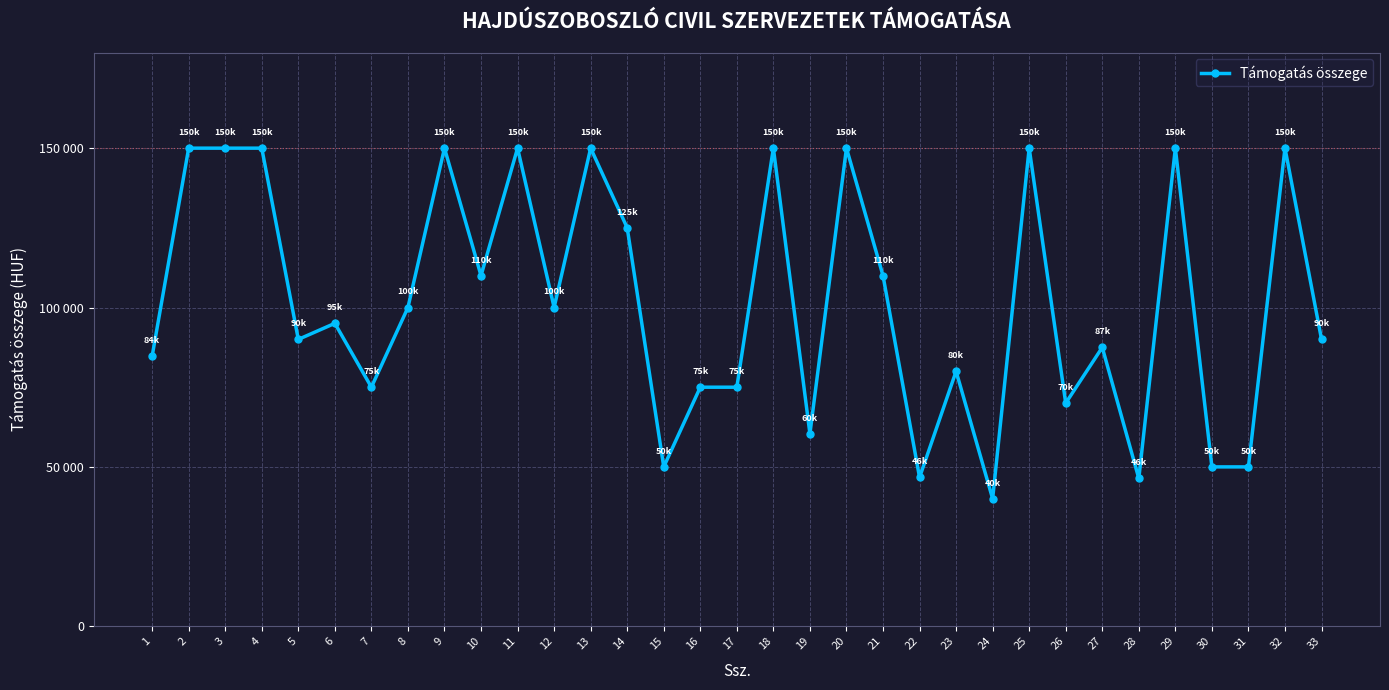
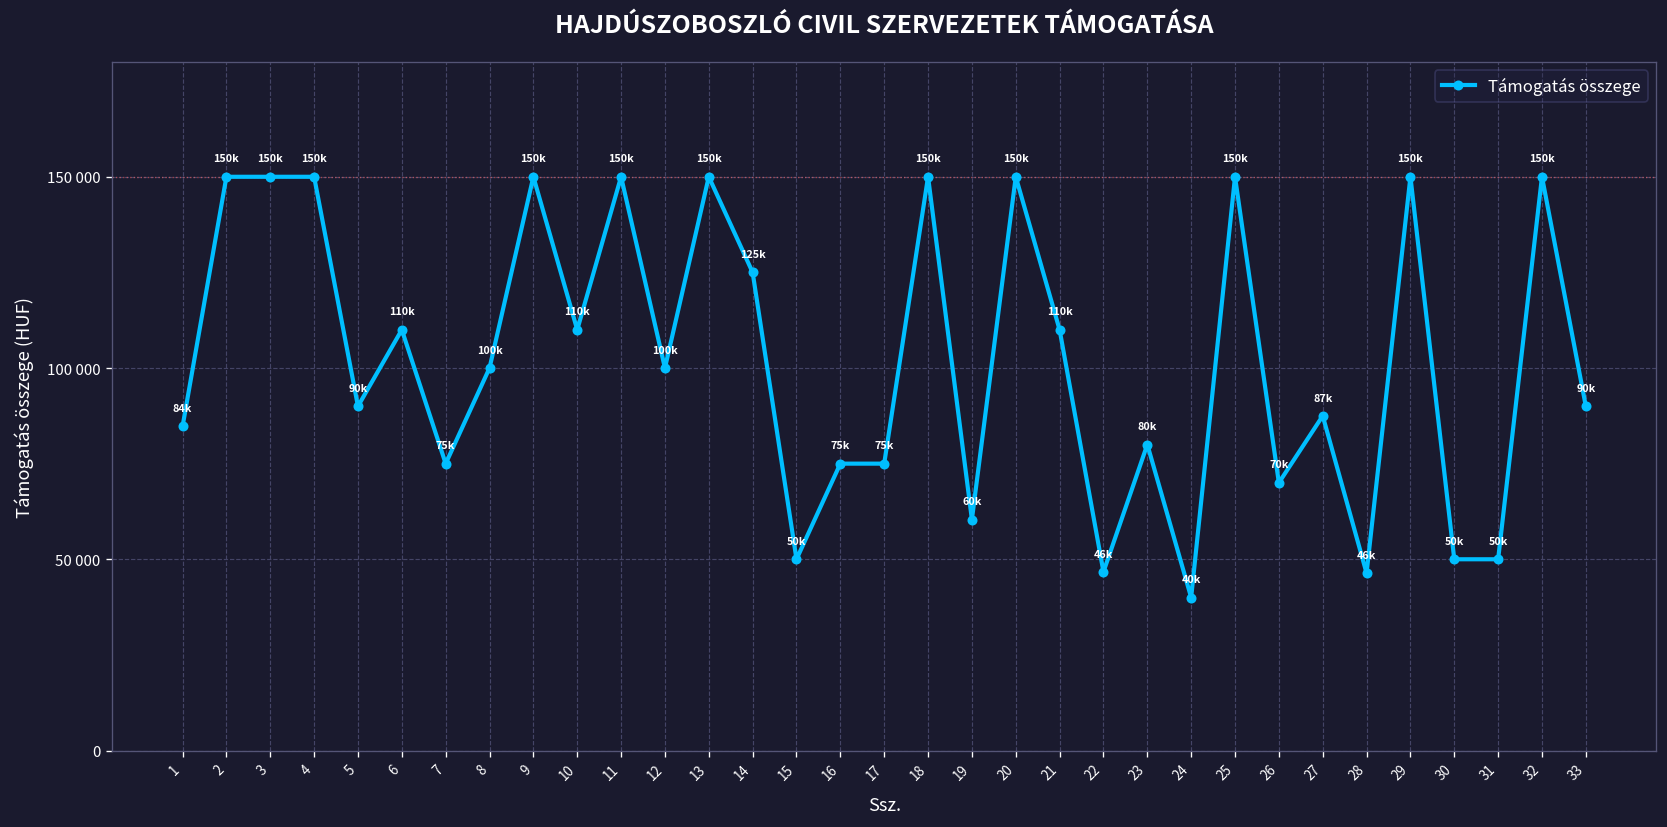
6: 95k -> 110k
